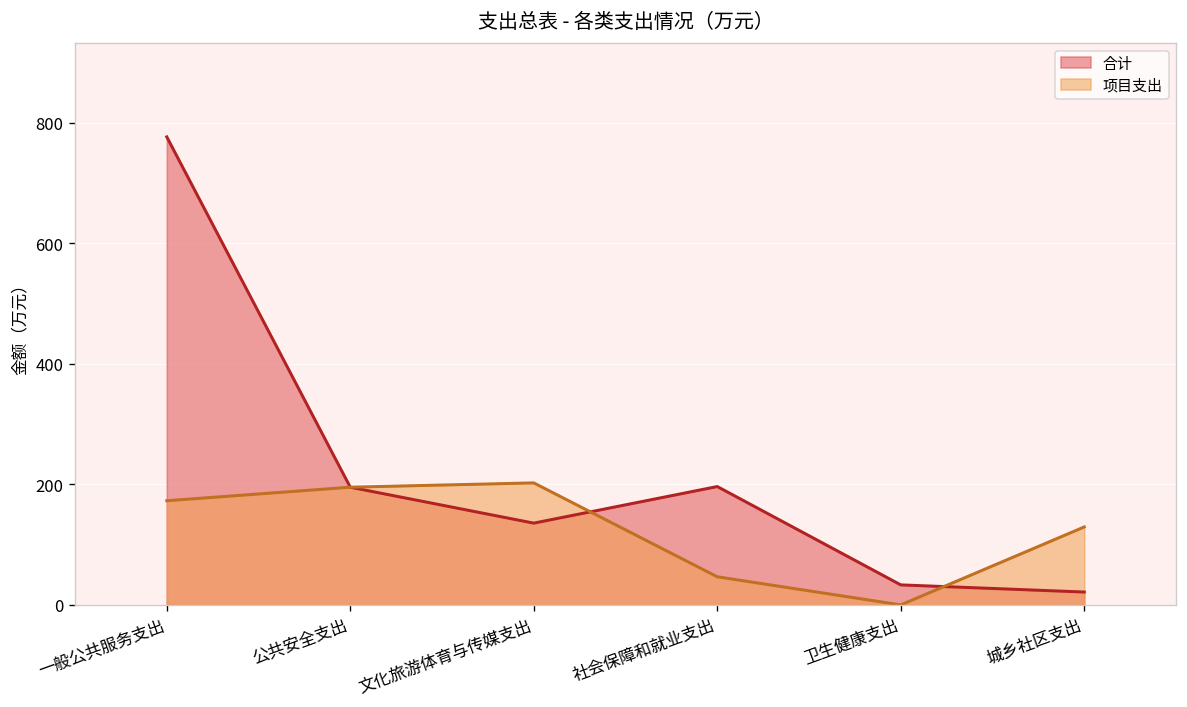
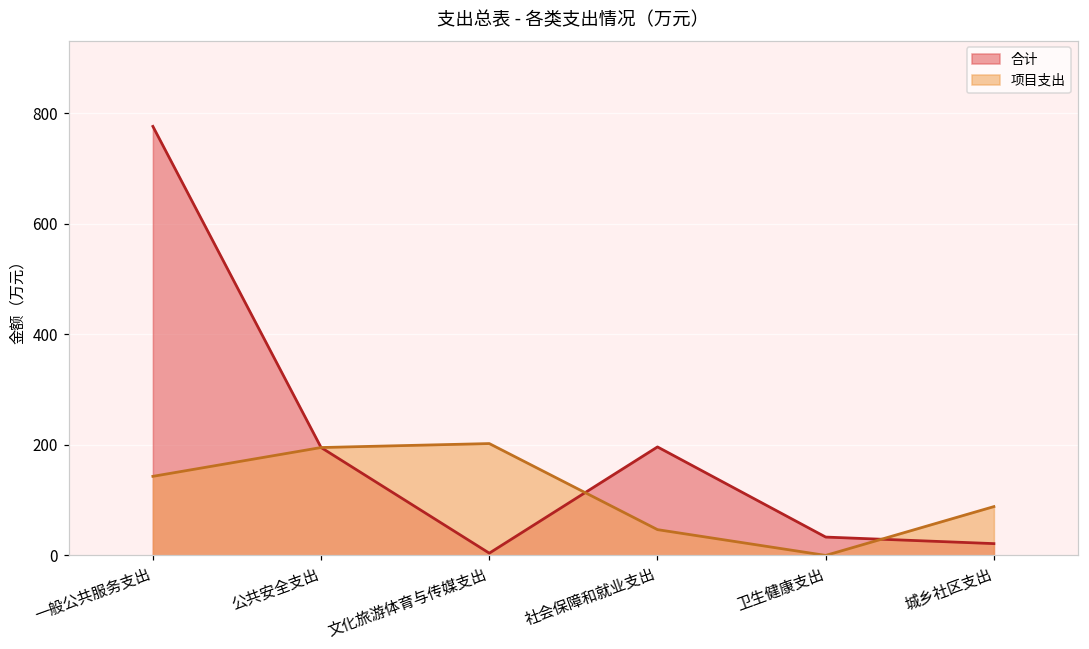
项目支出, 一般公共服务支出: 170 -> 140
合计, 文化旅游体育与传媒支出: 140 -> 0
项目支出, 城乡社区支出: 130 -> 90
